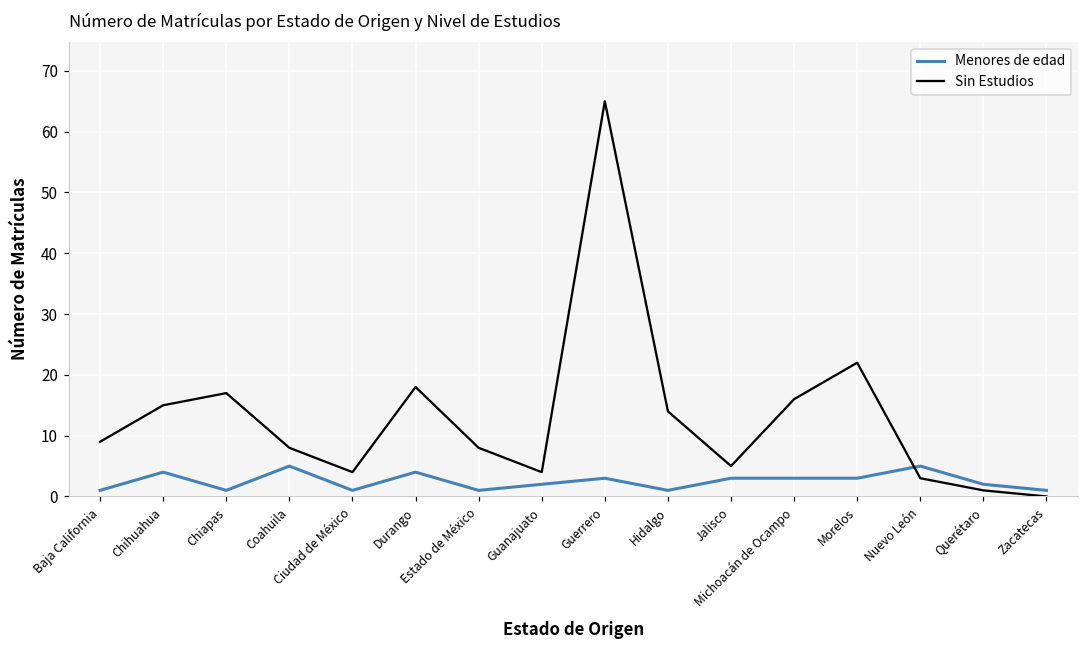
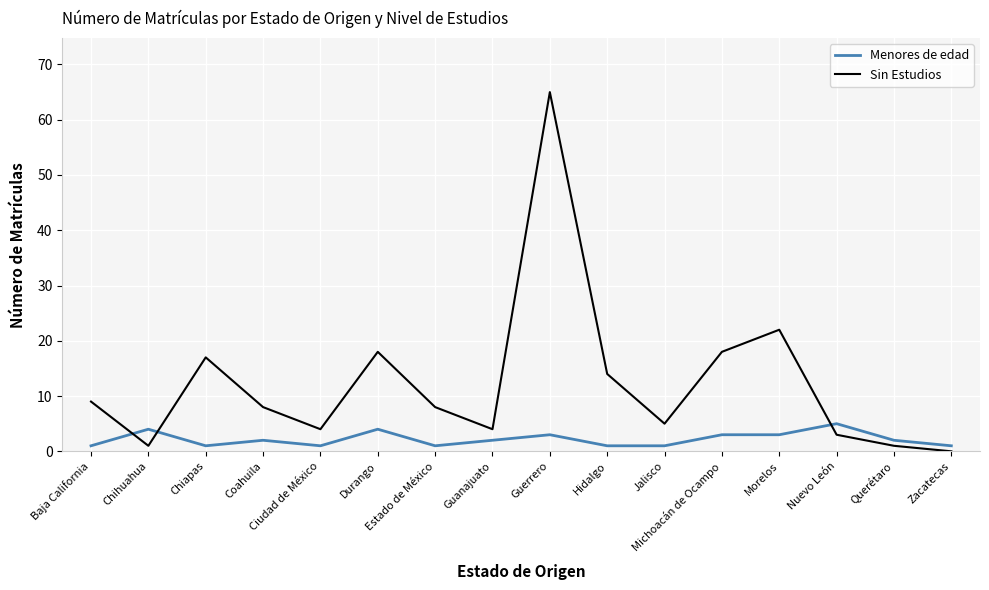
Sin Estudios, Chihuahua: 15 -> 1
Menores de edad, Coahuila: 5 -> 2
Menores de edad, Jalisco: 3 -> 1
Sin Estudios, Michoacán de Ocampo: 16 -> 18
